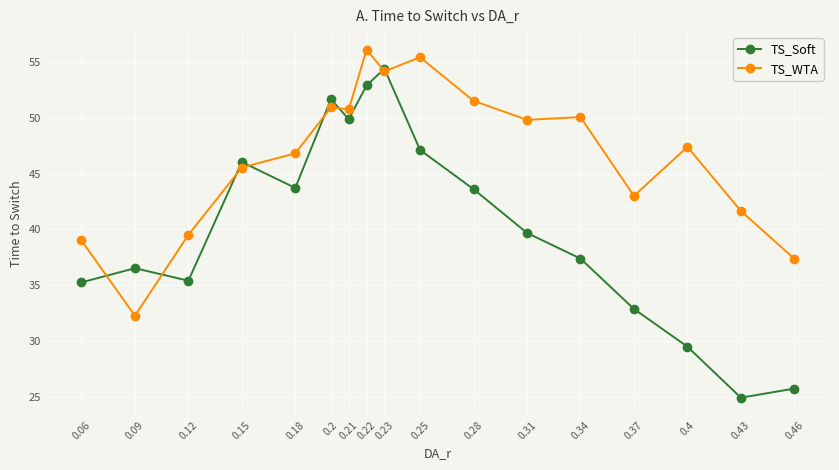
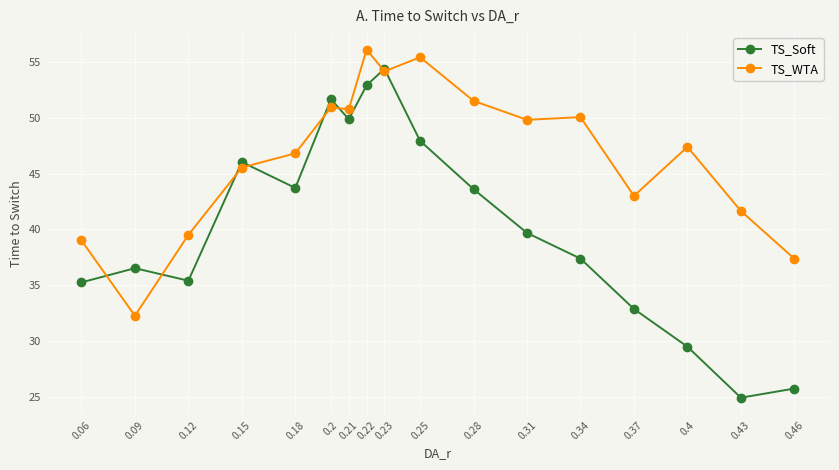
TS_Soft, 0.25: 47.1 -> 47.9
